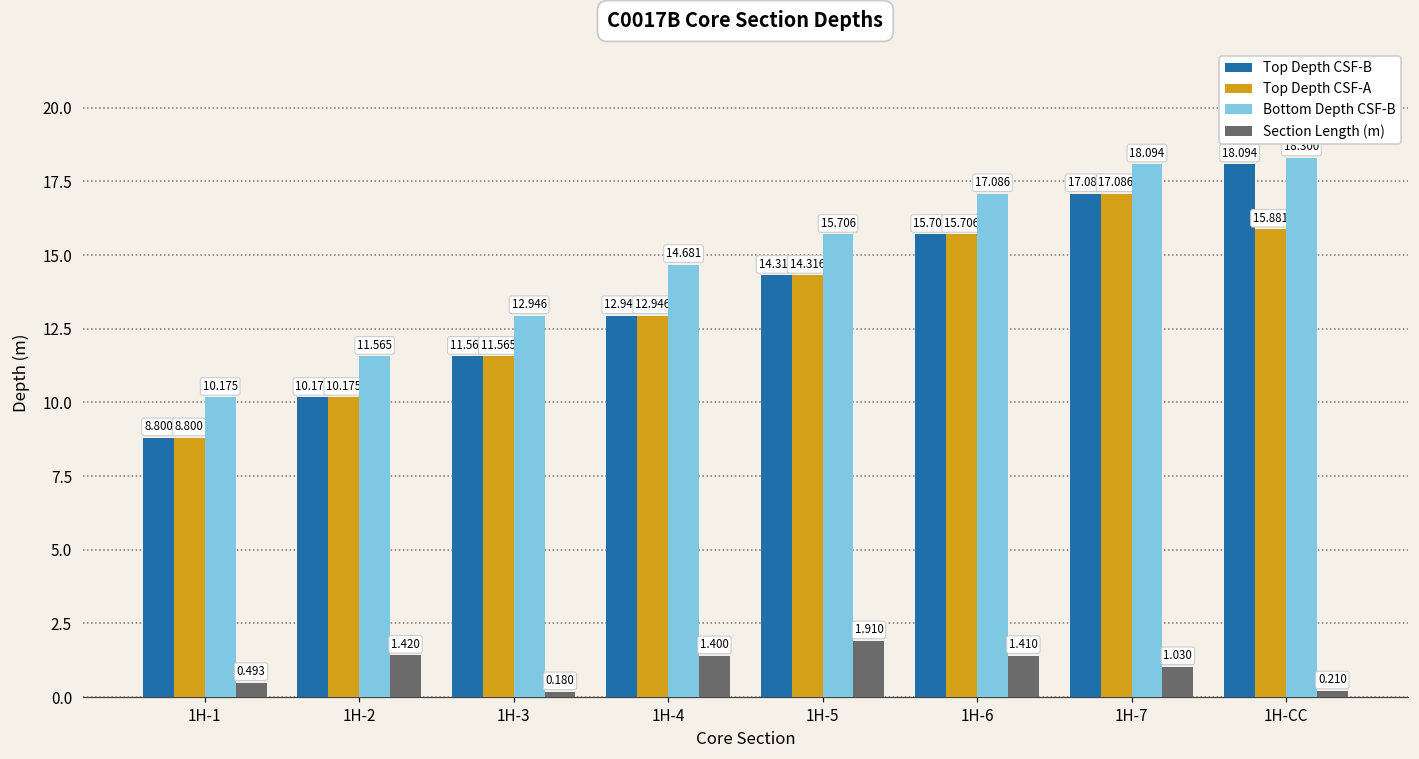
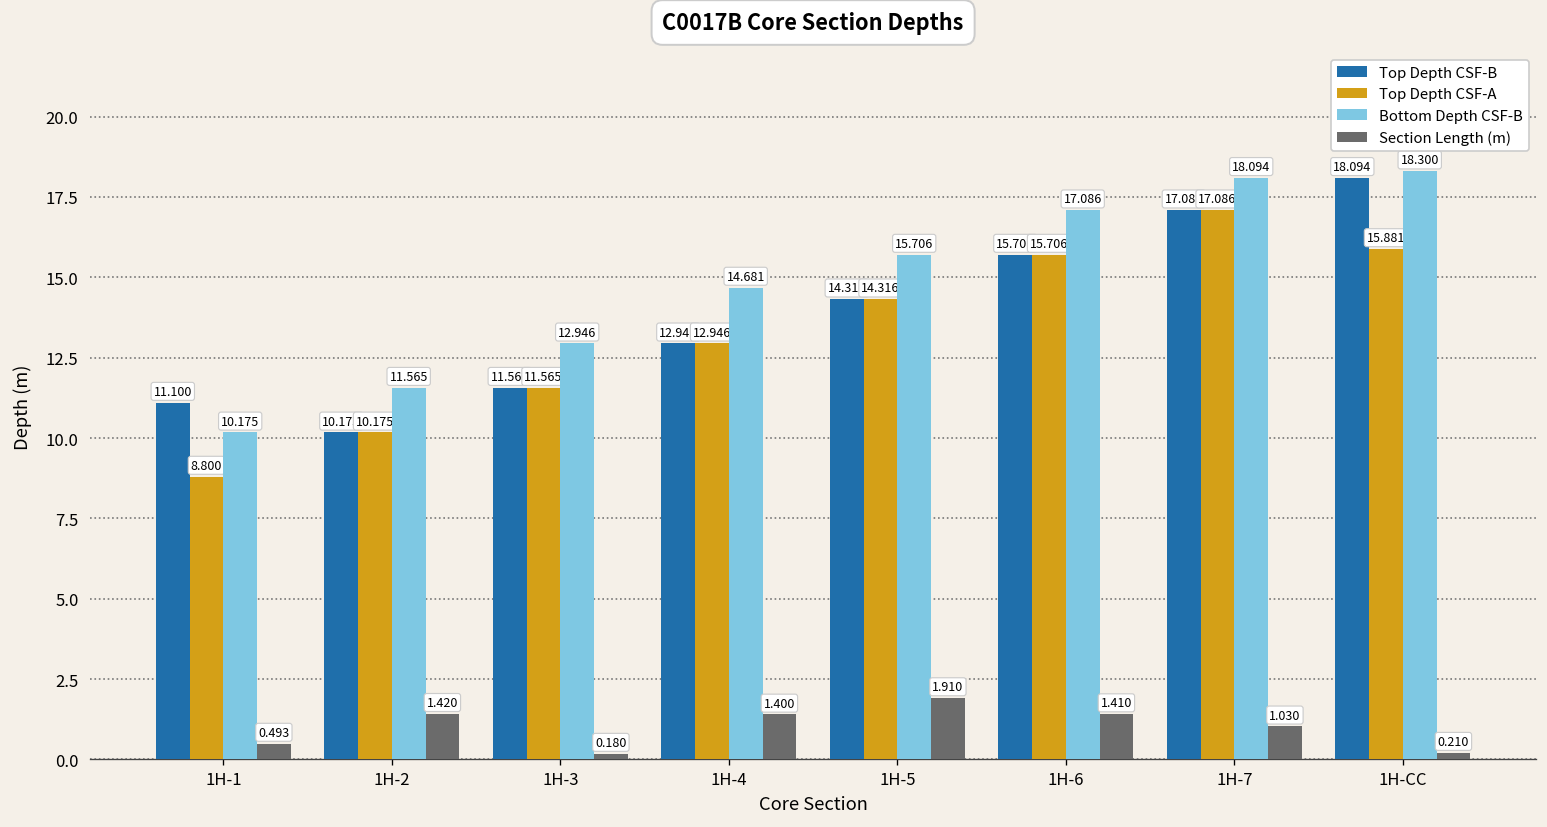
Top Depth CSF-B, 1H-1: 8.800 -> 11.100
